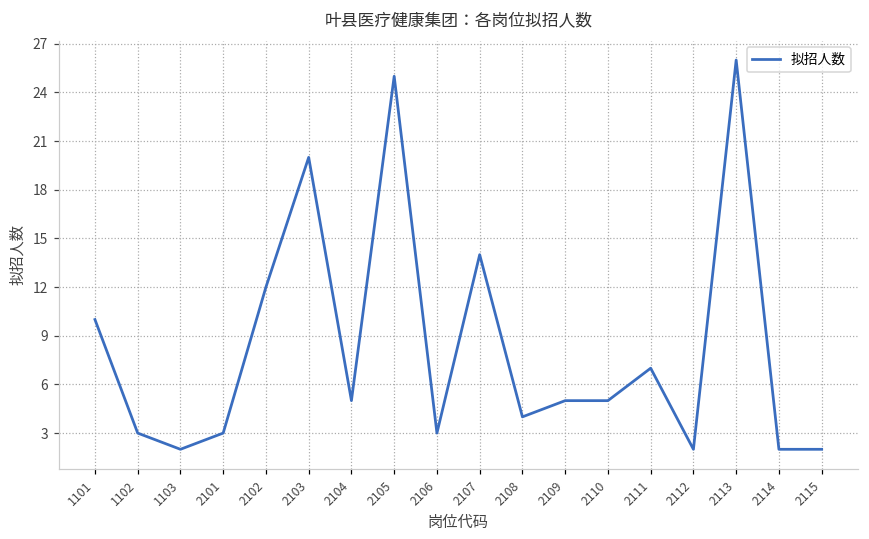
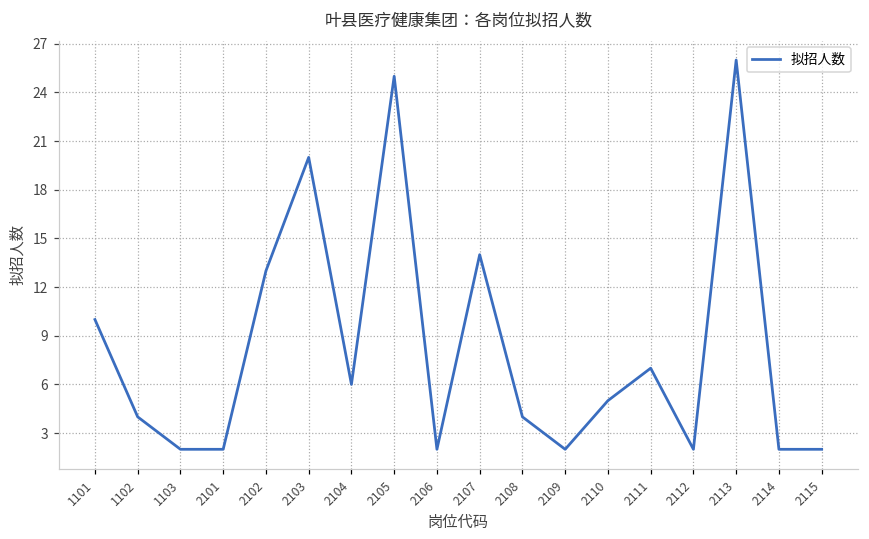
1102: 3 -> 4
2101: 3 -> 2
2102: 12 -> 13
2104: 5 -> 6
2106: 3 -> 2
2109: 5 -> 2
